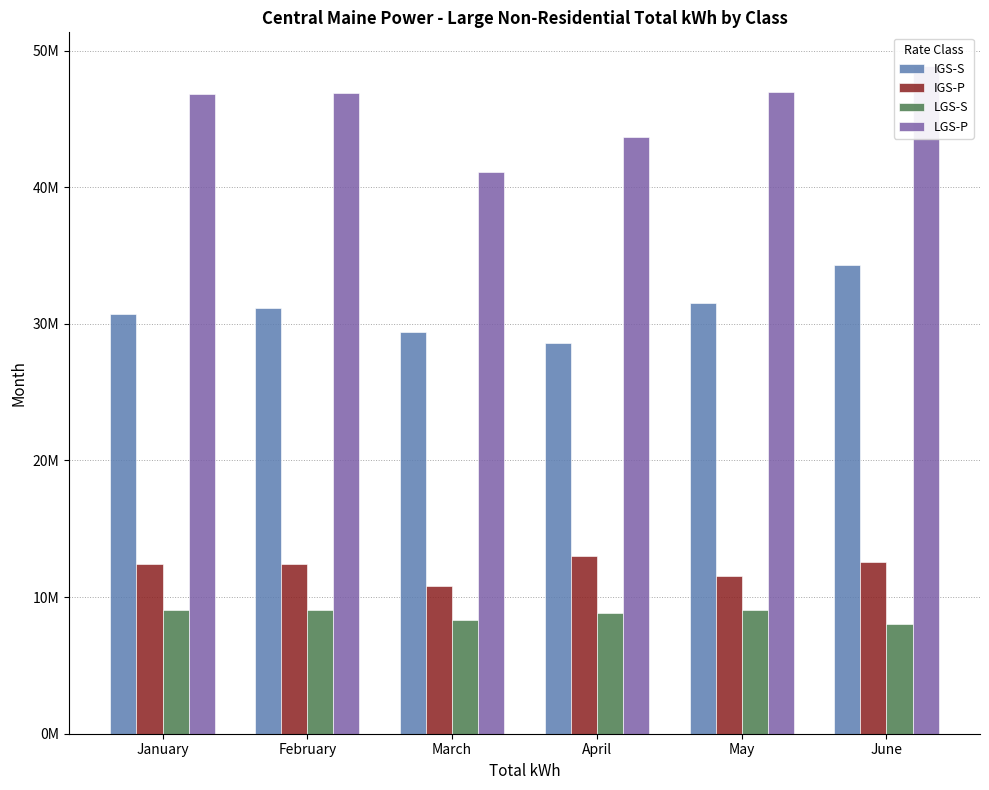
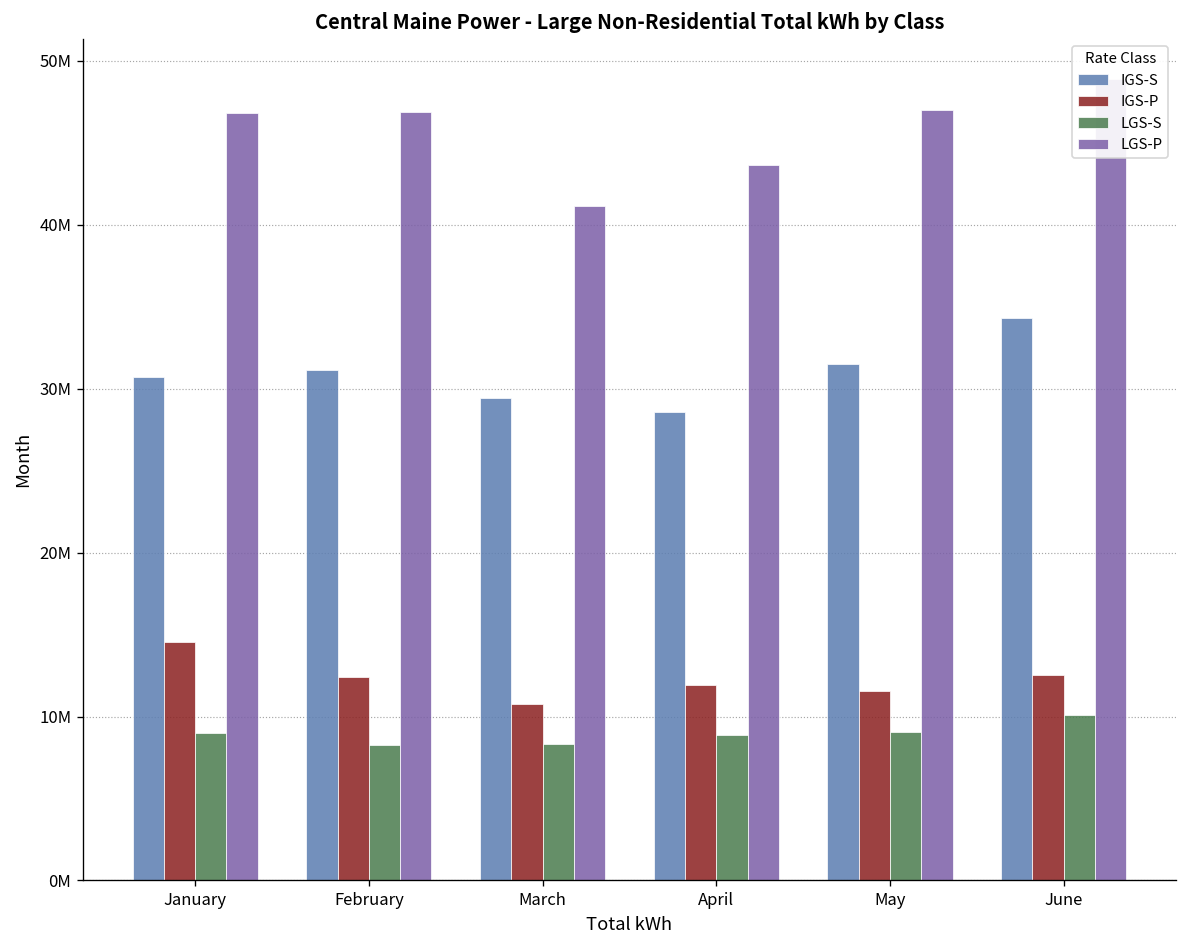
IGS-P, January: 12400000 -> 14600000
LGS-S, February: 9100000 -> 8300000
IGS-P, April: 13000000 -> 11900000
LGS-S, June: 8100000 -> 10100000
